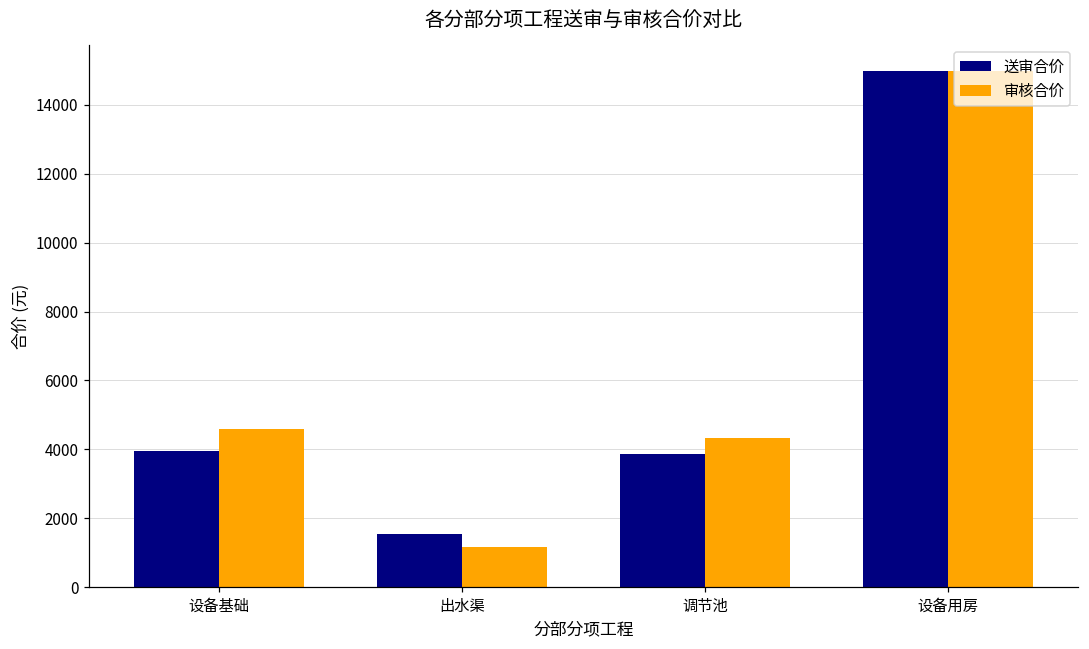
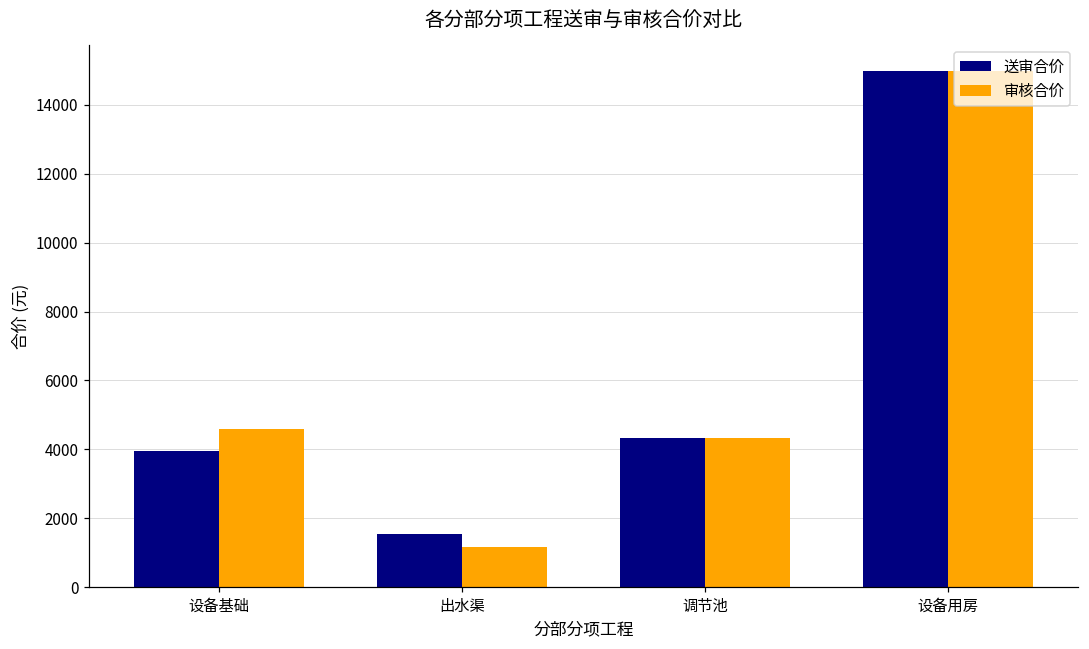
送审合价, 调节池: 3900 -> 4300
